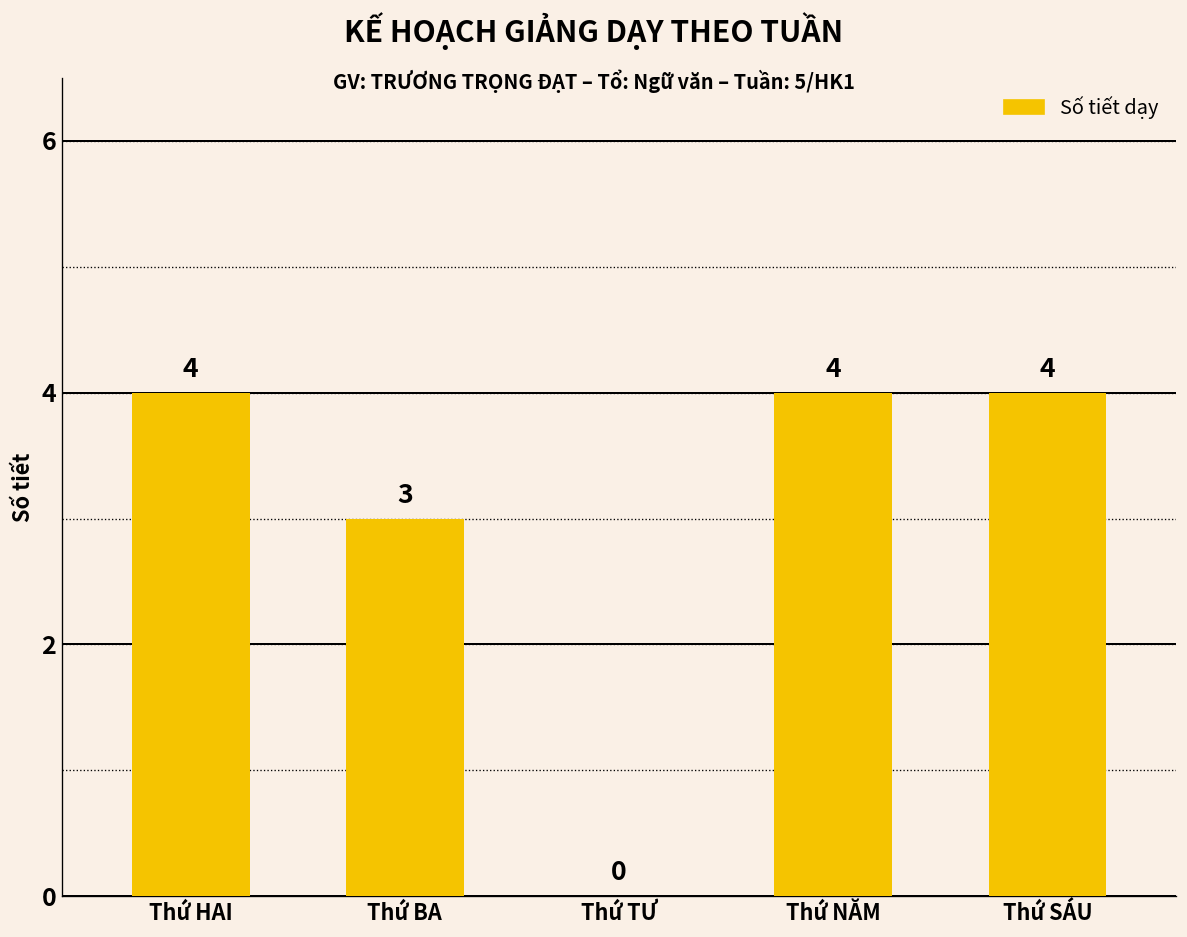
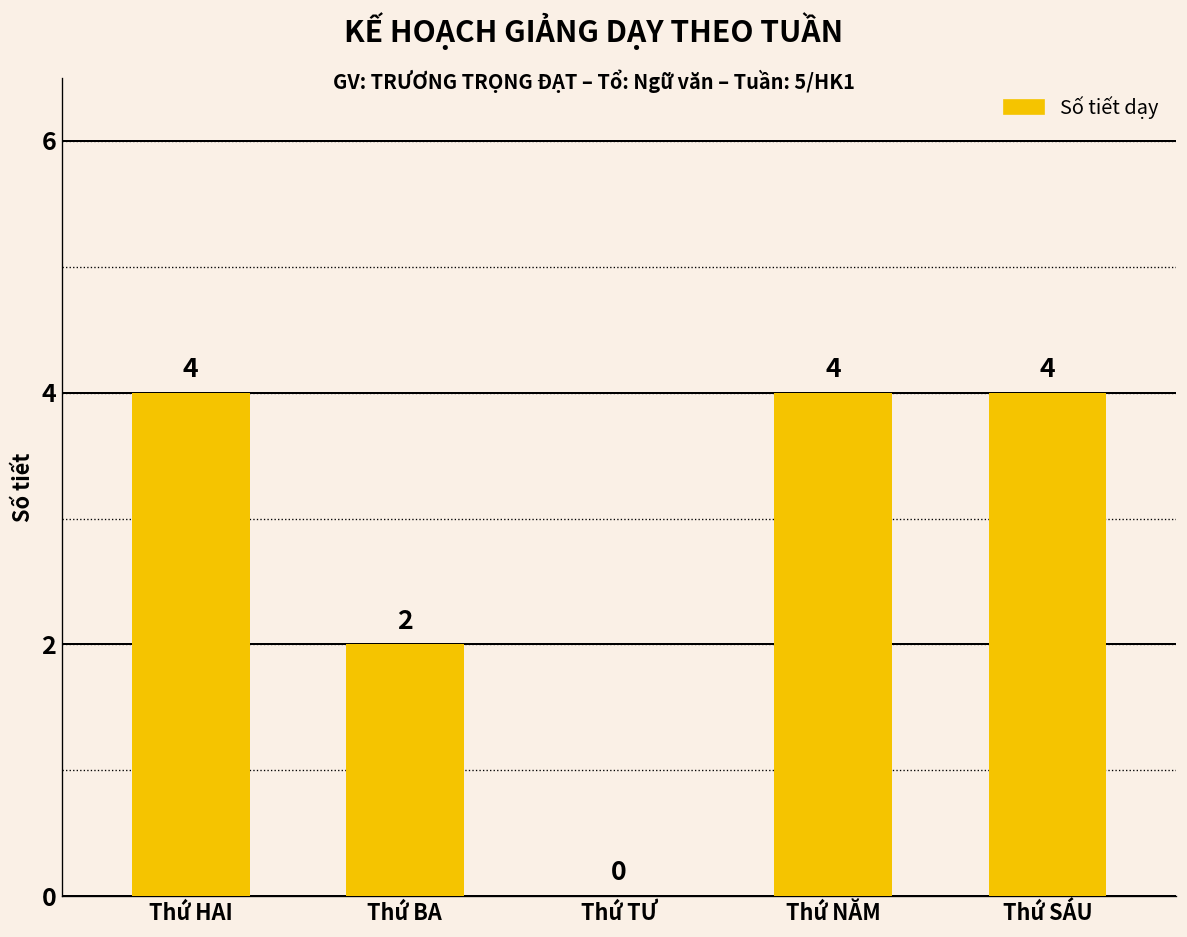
Thứ BA: 3 -> 2
